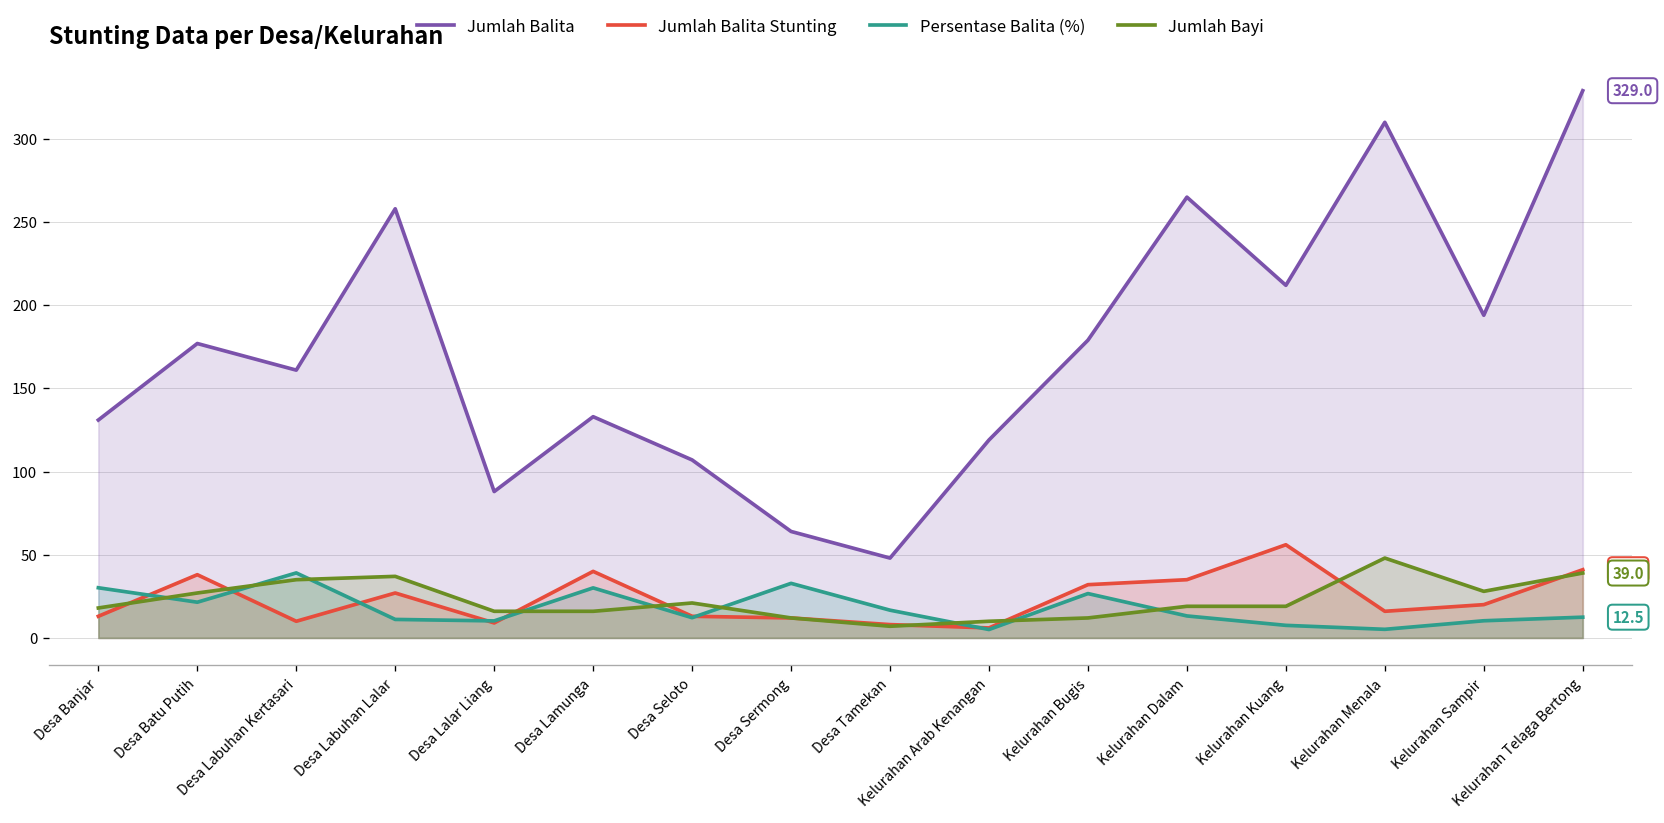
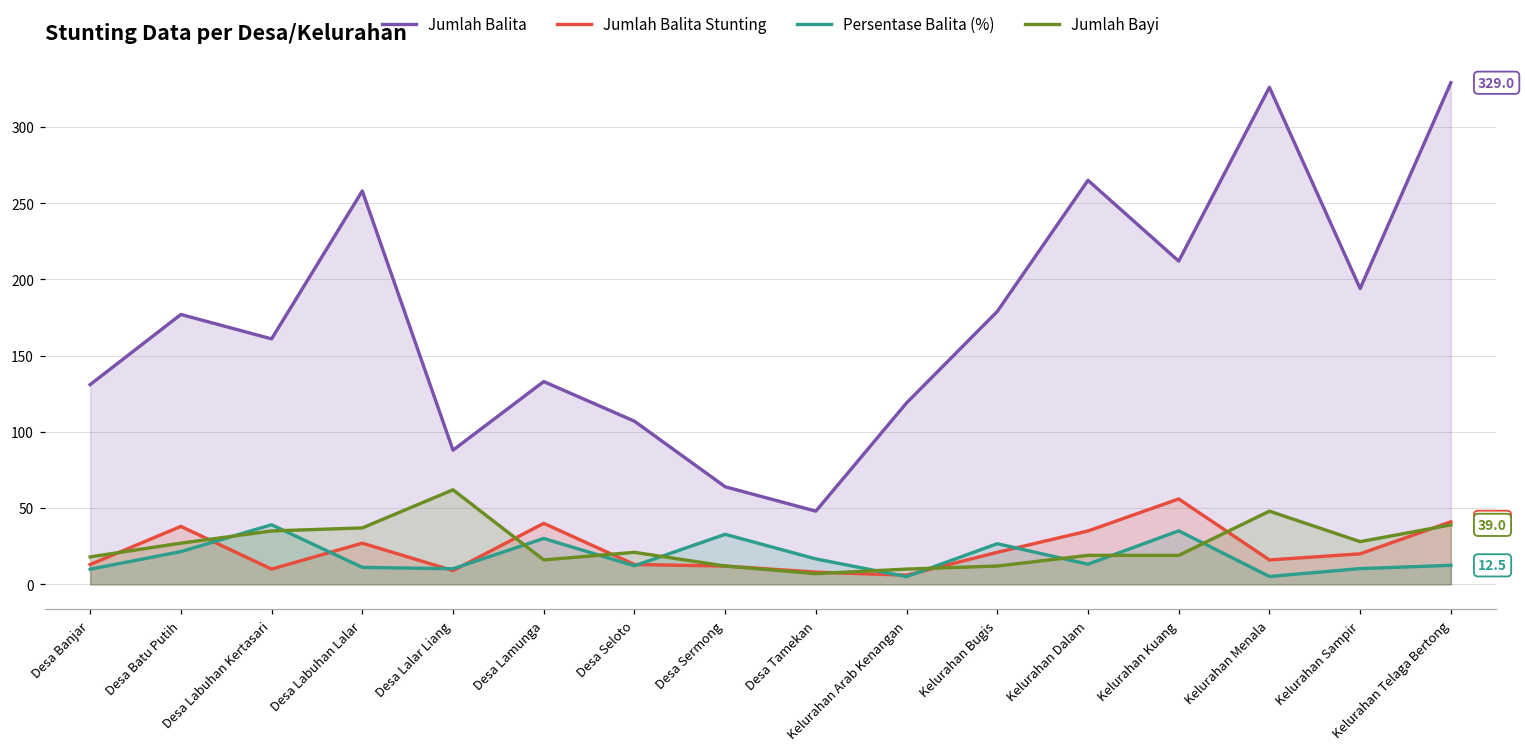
Persentase Balita (%), Desa Banjar: 30 -> 10
Jumlah Bayi, Desa Lalar Liang: 16 -> 62
Jumlah Balita Stunting, Kelurahan Bugis: 32 -> 21
Persentase Balita (%), Kelurahan Kuang: 8 -> 35
Jumlah Balita, Kelurahan Menala: 310 -> 326
